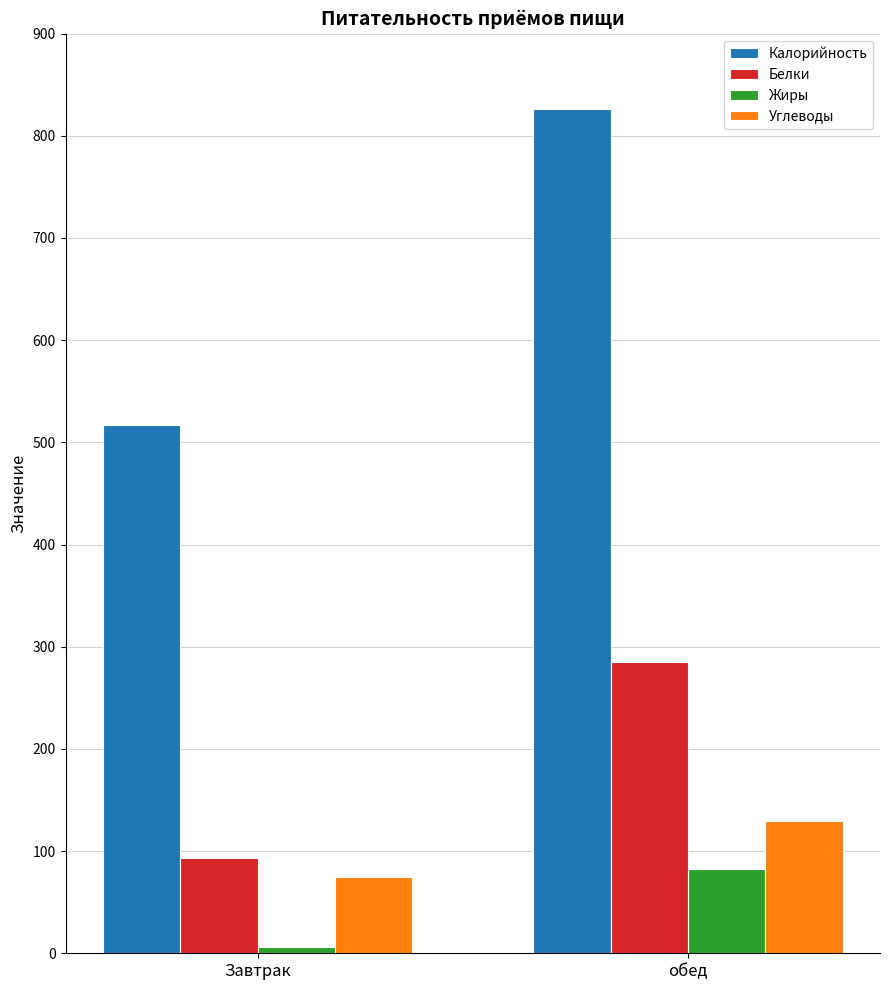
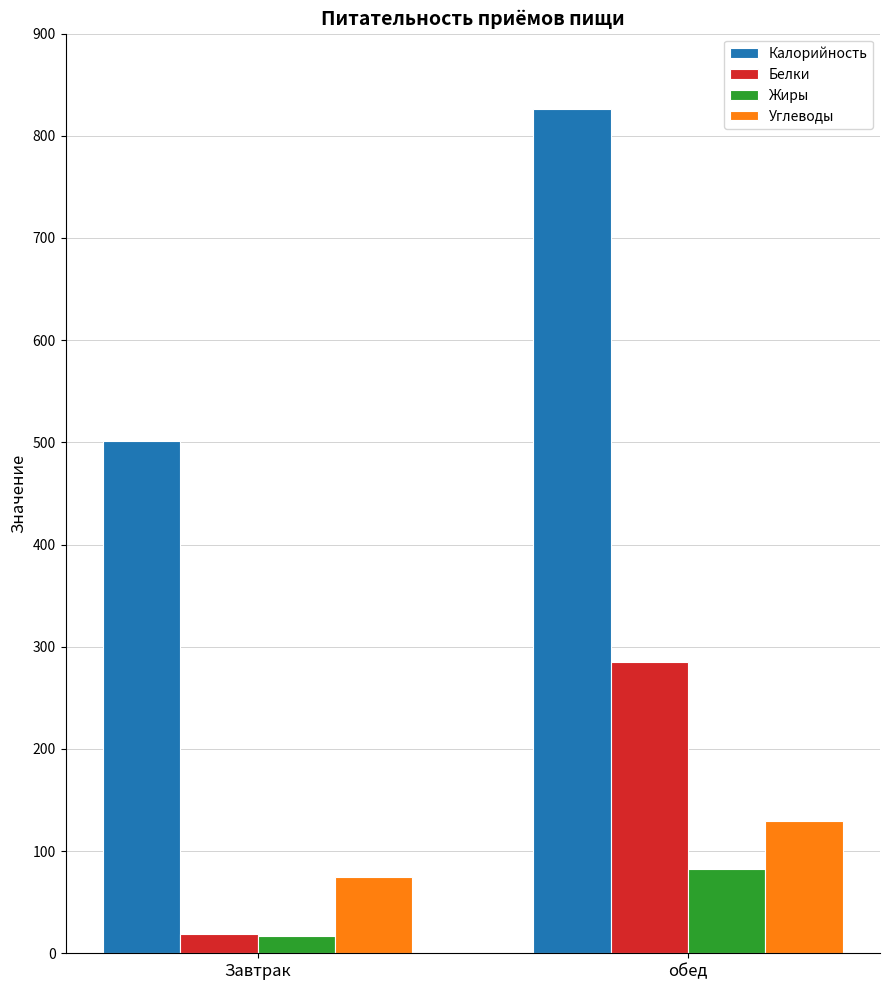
Калорийность, Завтрак: 517 -> 501
Белки, Завтрак: 93 -> 19
Жиры, Завтрак: 6 -> 17
